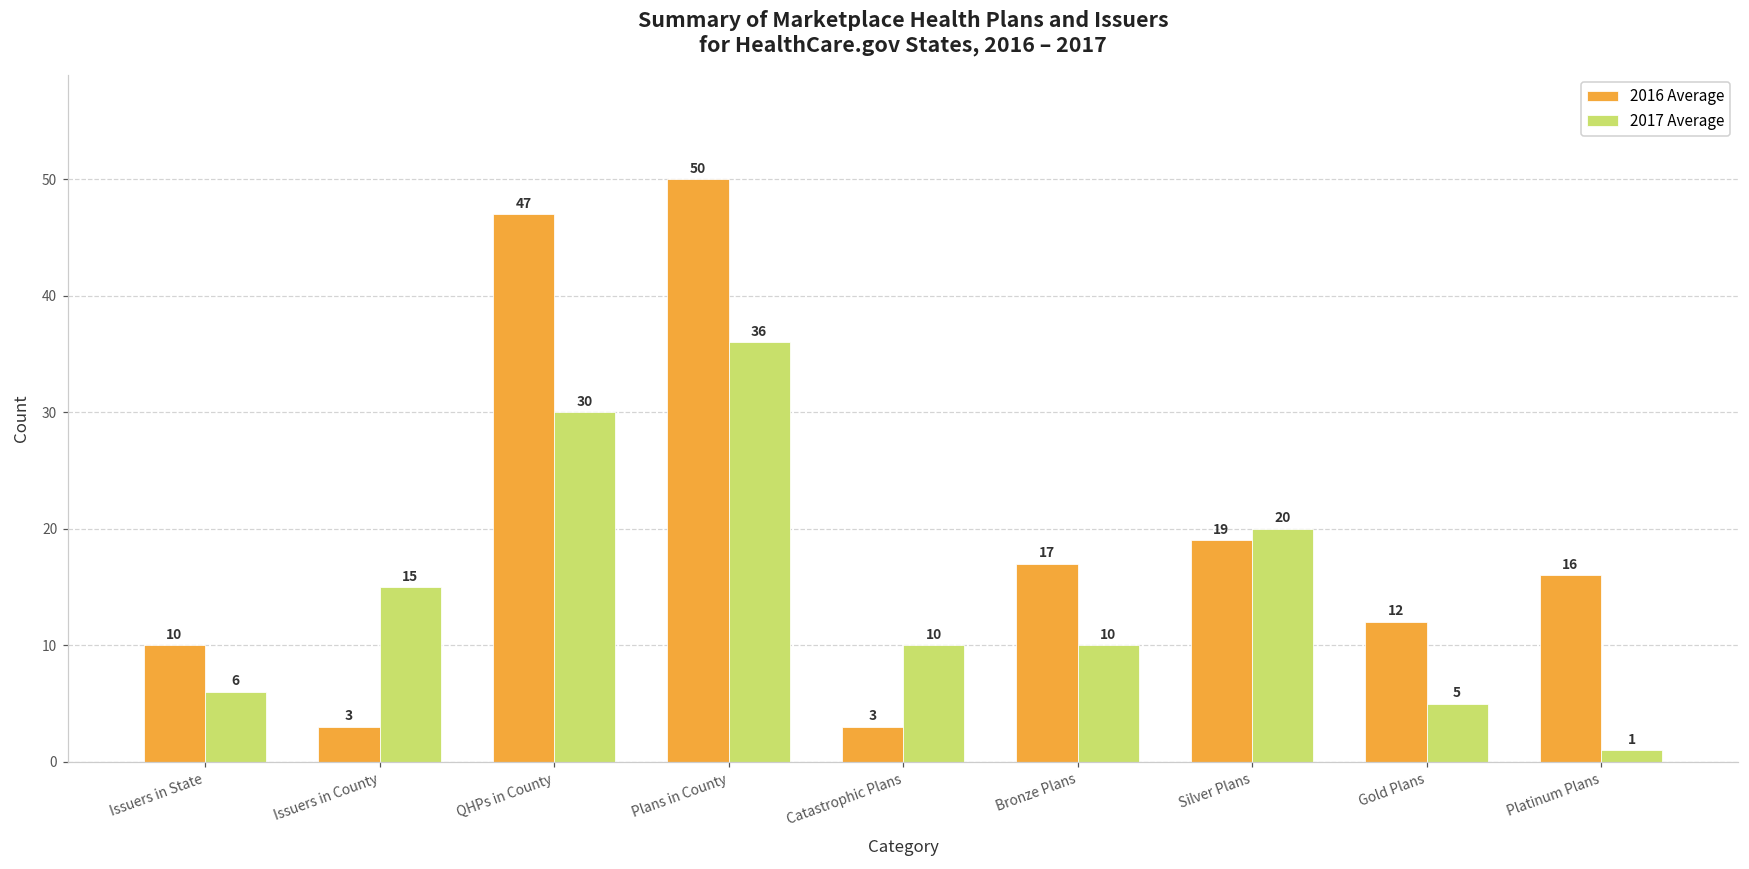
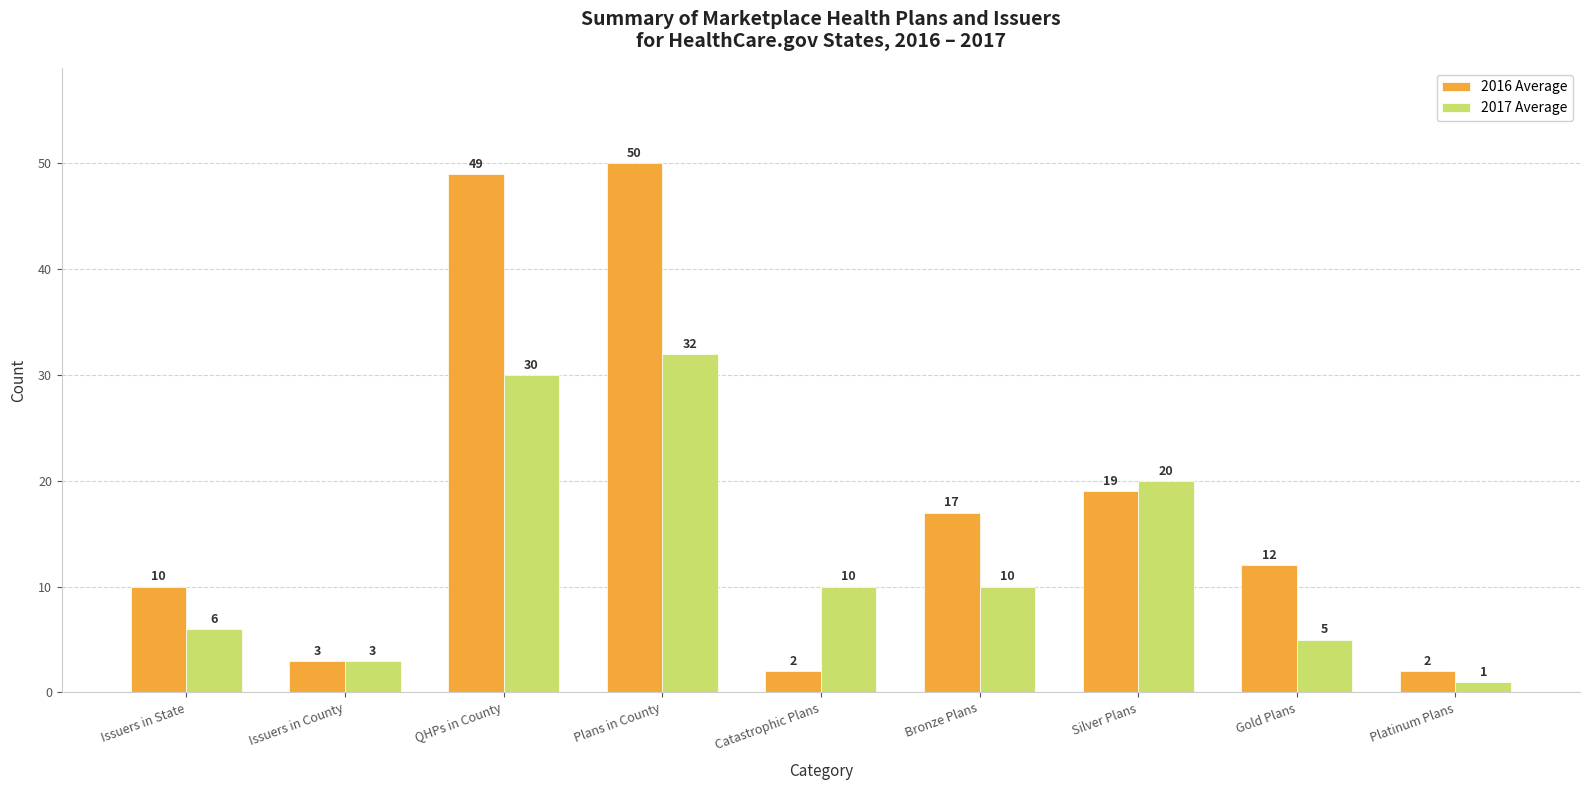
2017 Average, Issuers in County: 15 -> 3
2016 Average, QHPs in County: 47 -> 49
2017 Average, Plans in County: 36 -> 32
2016 Average, Catastrophic Plans: 3 -> 2
2016 Average, Platinum Plans: 16 -> 2
